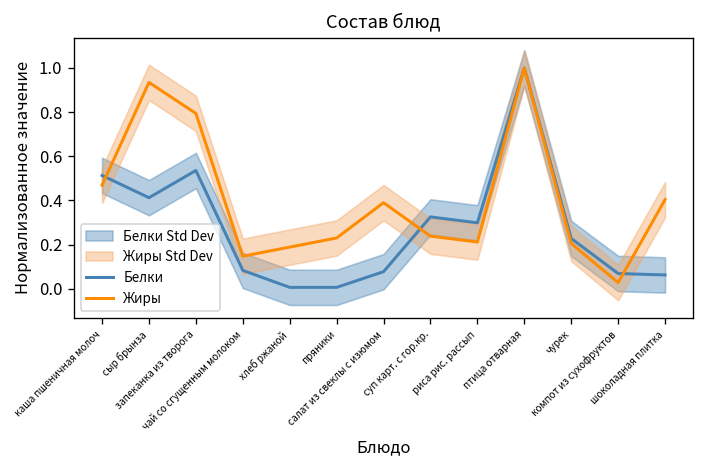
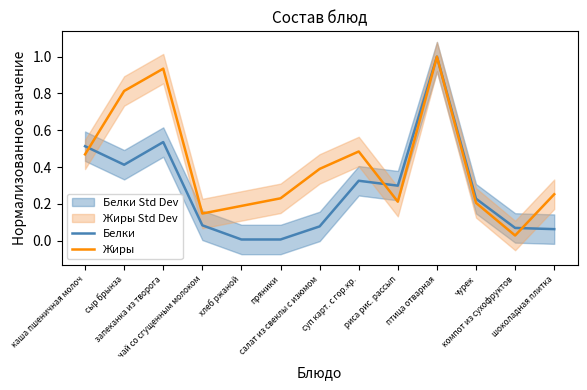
Жиры, сыр брынза: 0.93 -> 0.81
Жиры, запеканка из творога: 0.79 -> 0.93
Жиры, суп карт. с гор.кр.: 0.24 -> 0.48
Жиры, шоколадная плитка: 0.40 -> 0.25
